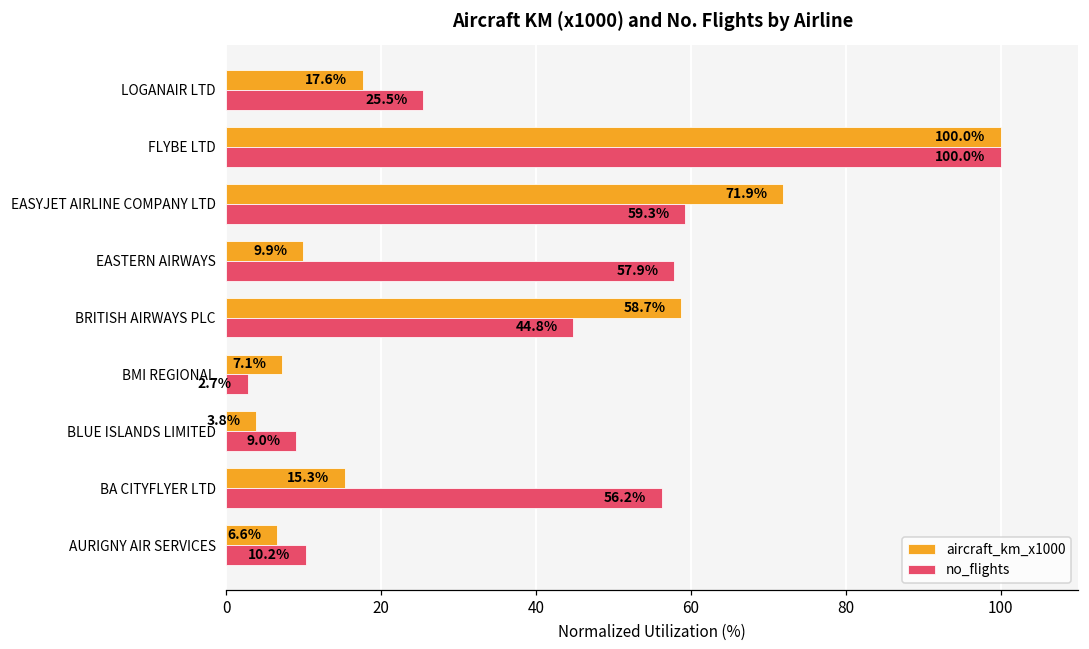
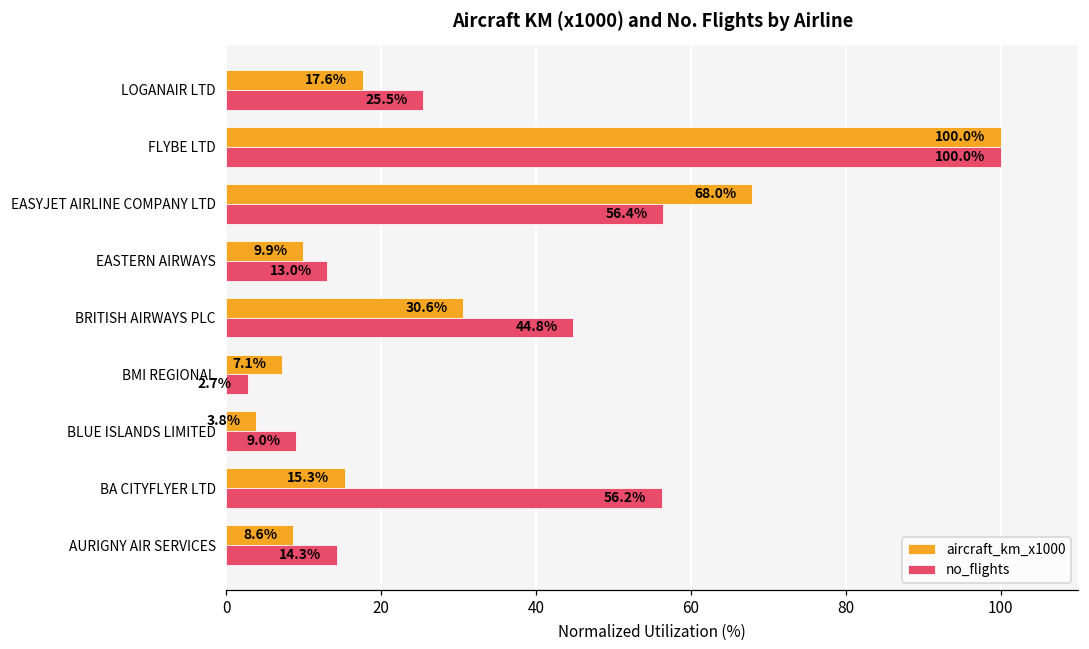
aircraft_km_x1000, EASYJET AIRLINE COMPANY LTD: 71.9% -> 68.0%
no_flights, EASYJET AIRLINE COMPANY LTD: 59.3% -> 56.4%
no_flights, EASTERN AIRWAYS: 57.9% -> 13.0%
aircraft_km_x1000, BRITISH AIRWAYS PLC: 58.7% -> 30.6%
aircraft_km_x1000, AURIGNY AIR SERVICES: 6.6% -> 8.6%
no_flights, AURIGNY AIR SERVICES: 10.2% -> 14.3%
